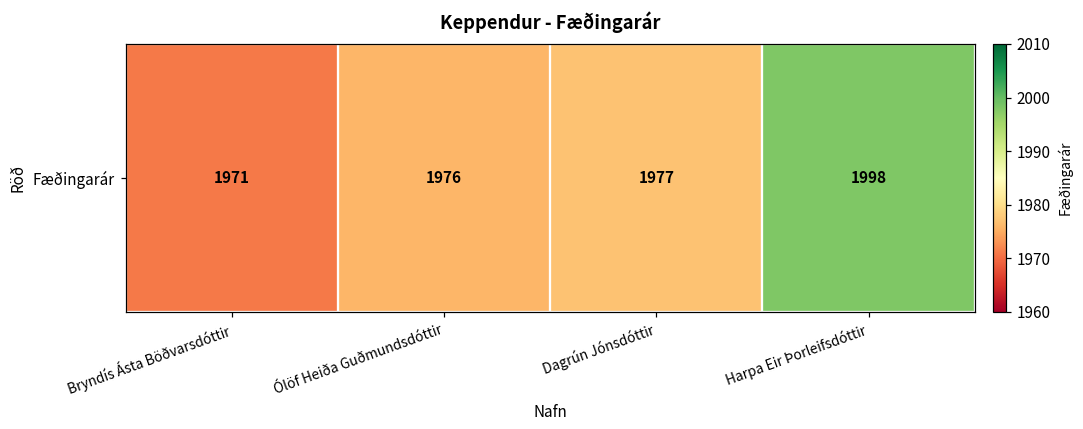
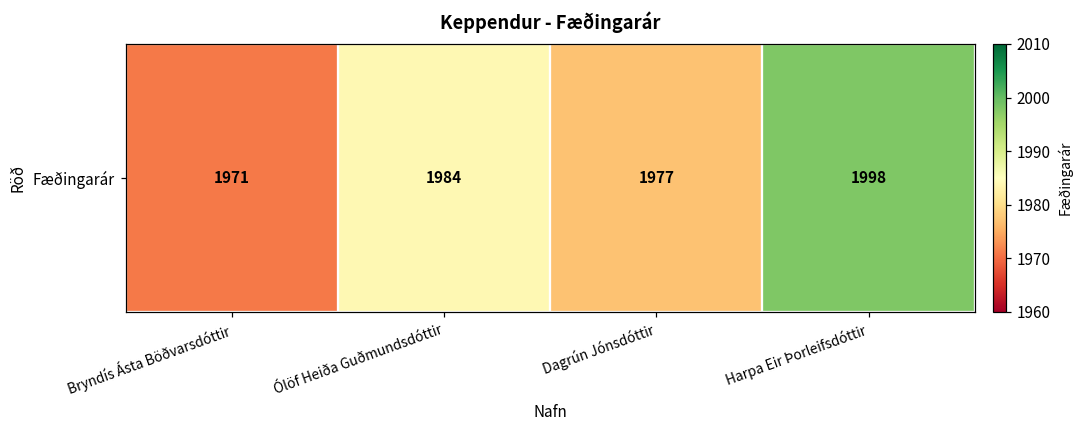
Fæðingarár, Ólöf Heiða Guðmundsdóttir: 1976 -> 1984
